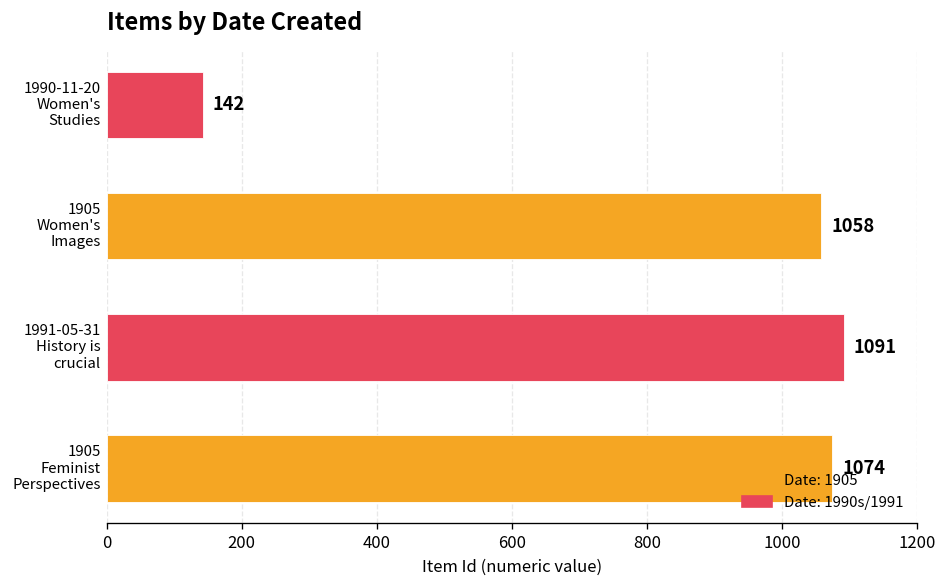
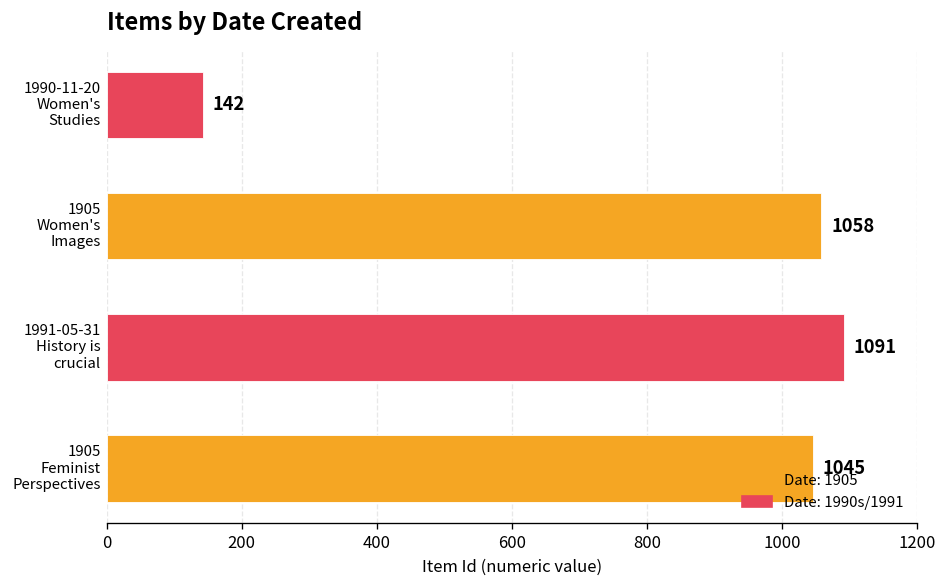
1905 Feminist Perspectives: 1074 -> 1045
